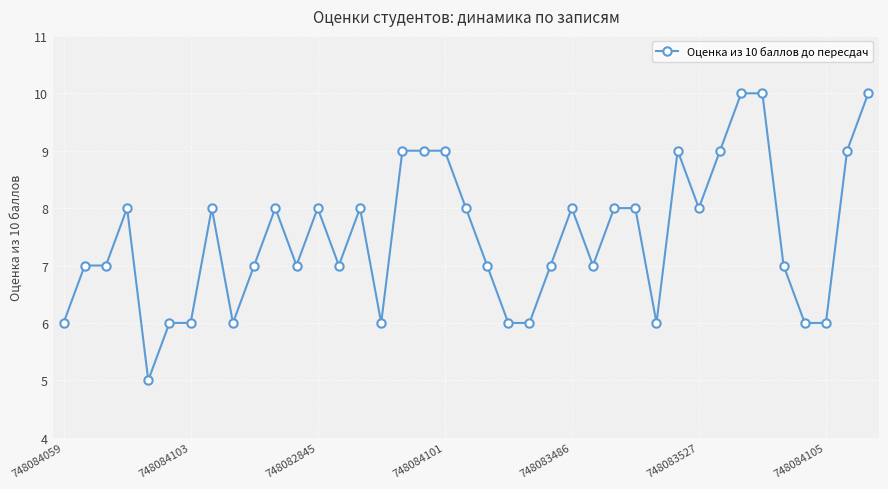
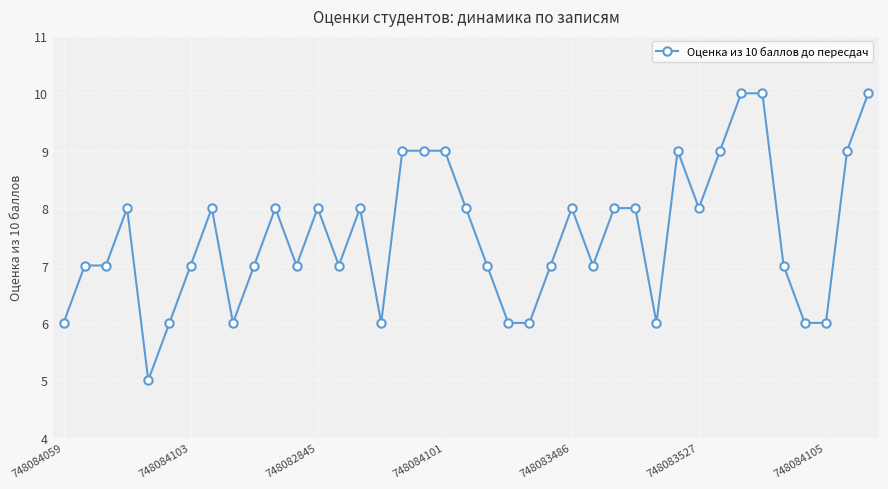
748084103: 6 -> 7
